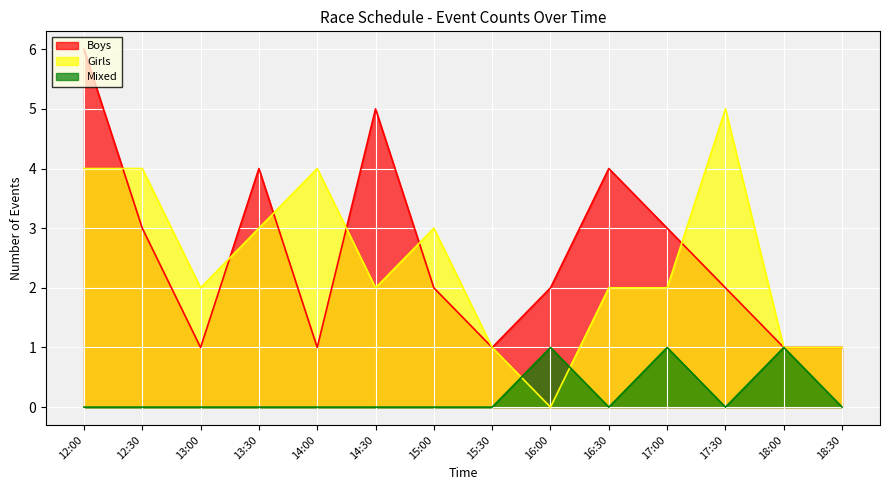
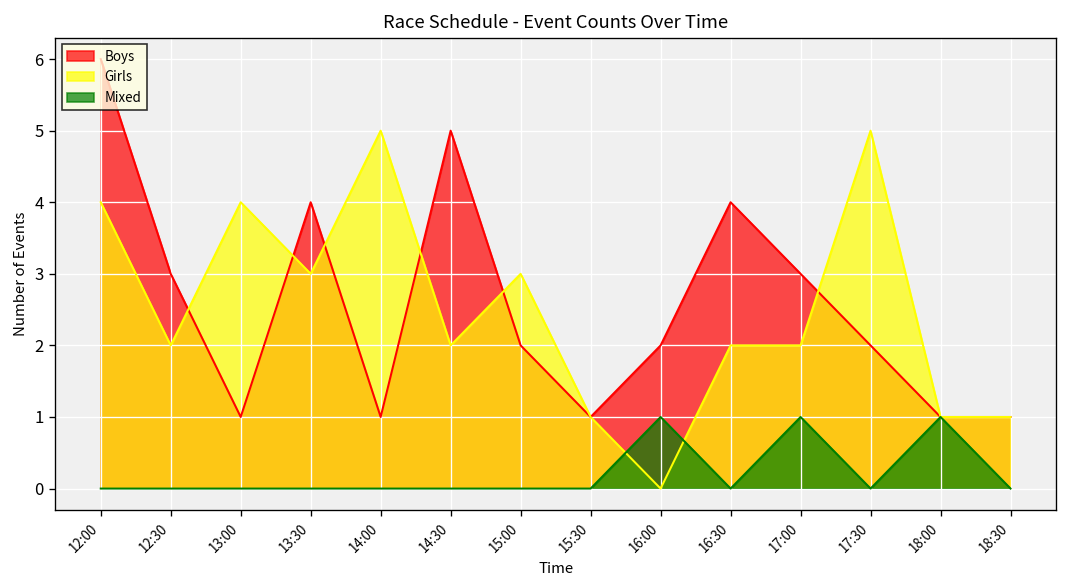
Girls, 12:30: 4 -> 2
Girls, 13:00: 2 -> 4
Girls, 14:00: 4 -> 5
